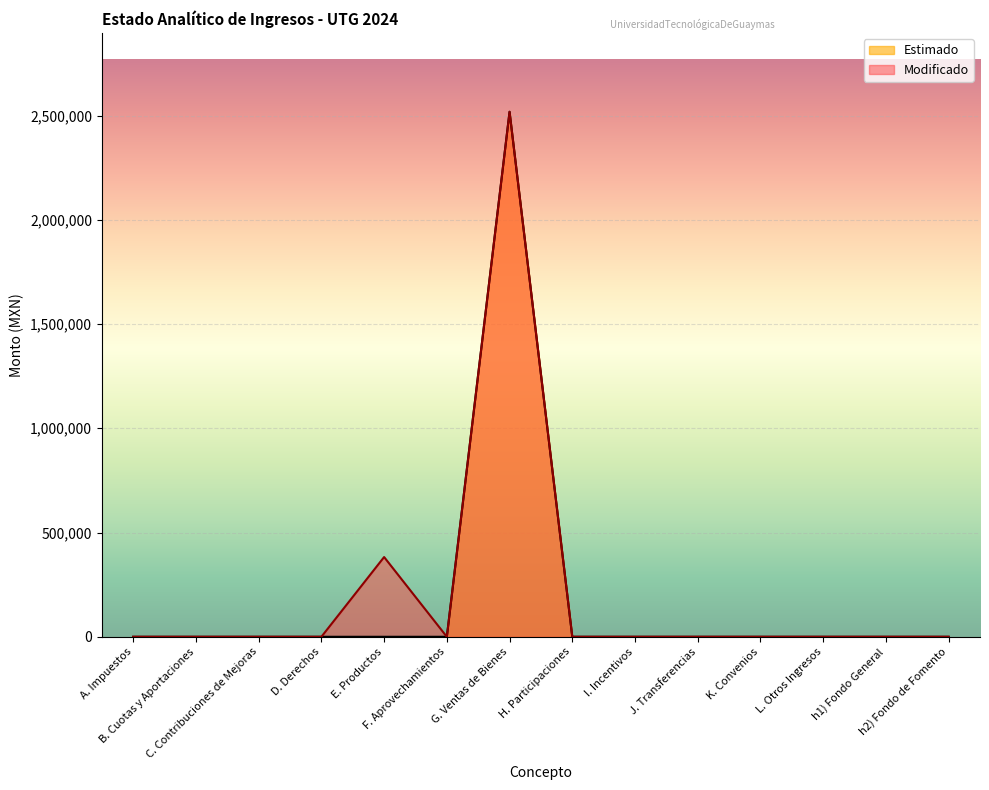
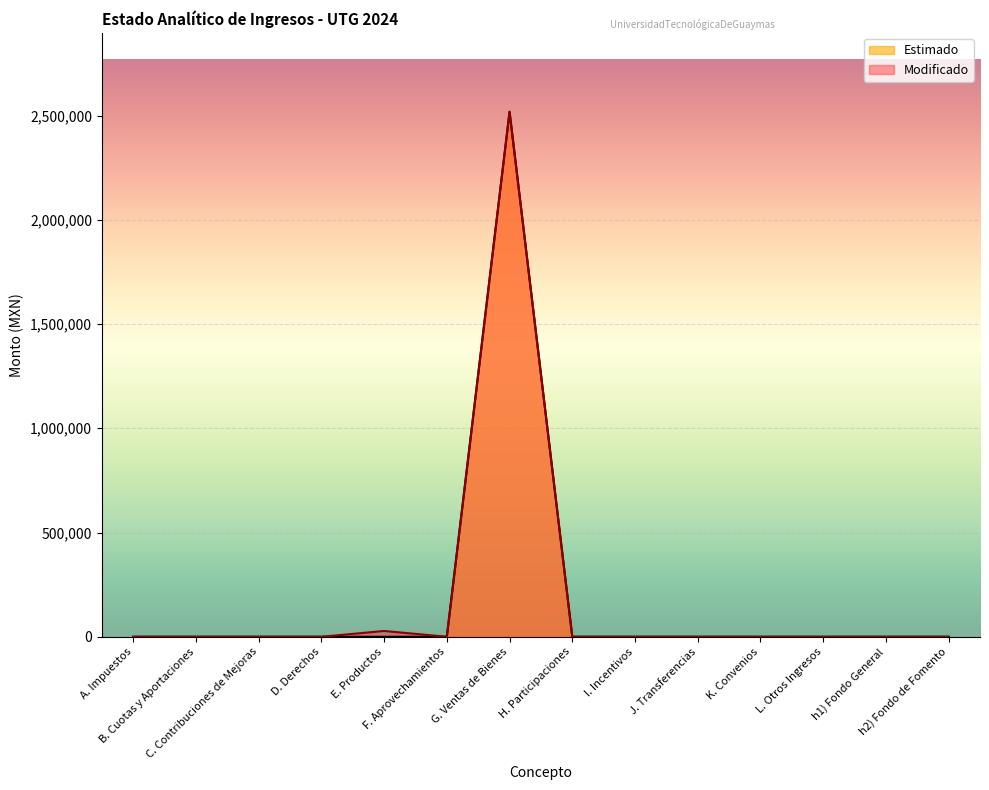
Modificado, E. Productos: 380,000 -> 30,000
